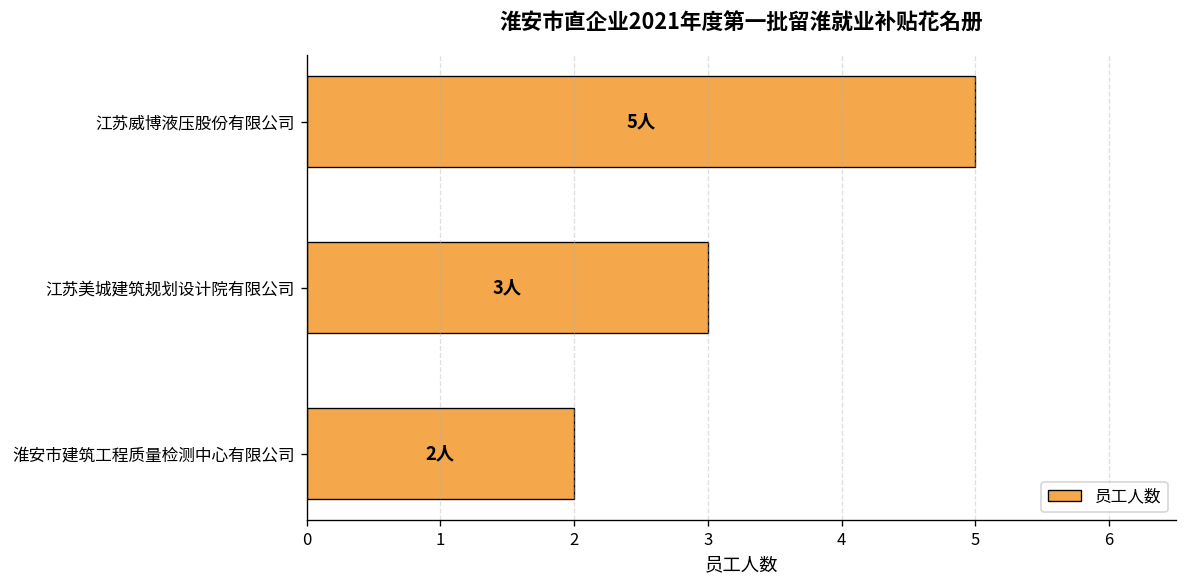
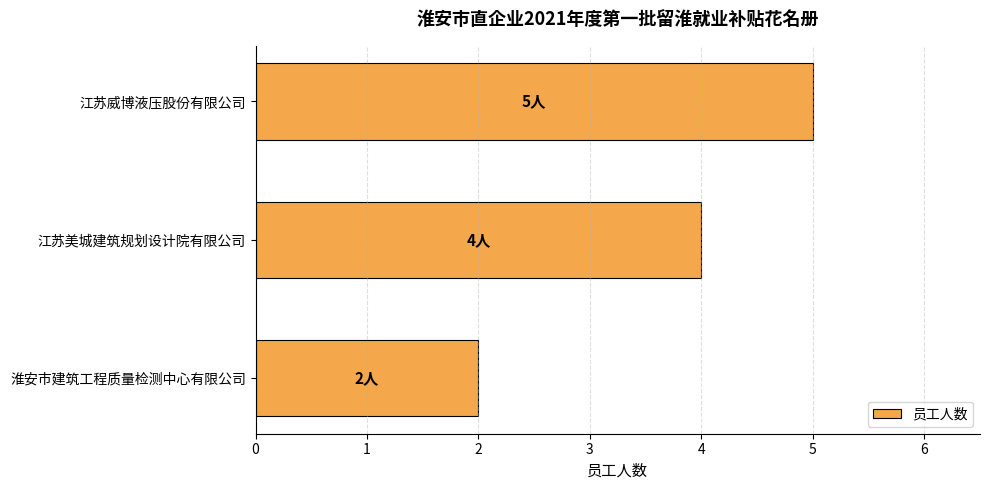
江苏美城建筑规划设计院有限公司: 3人 -> 4人
